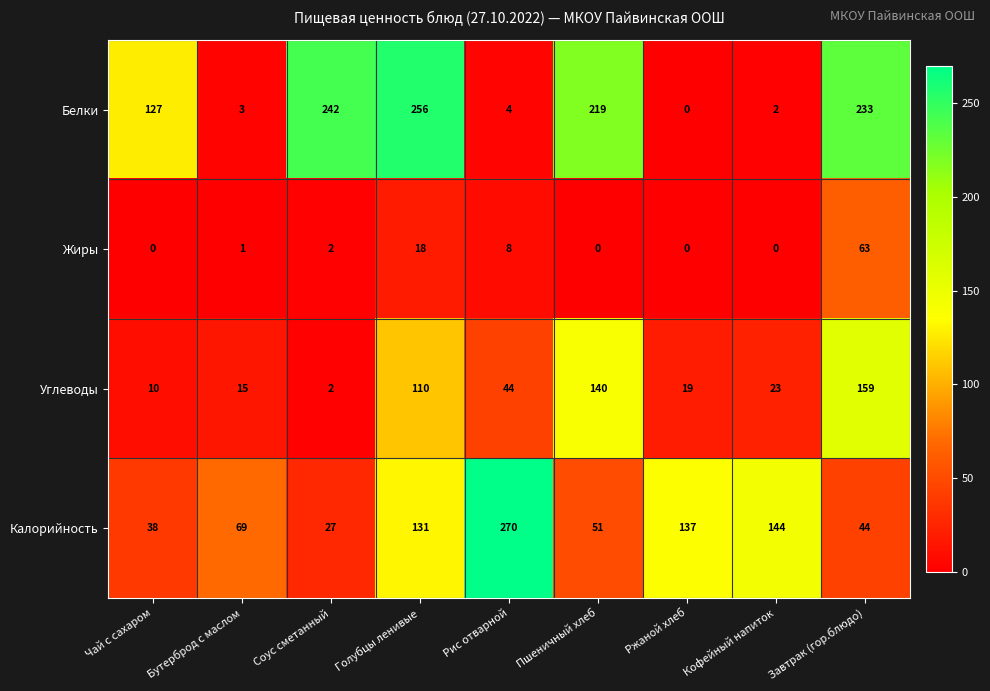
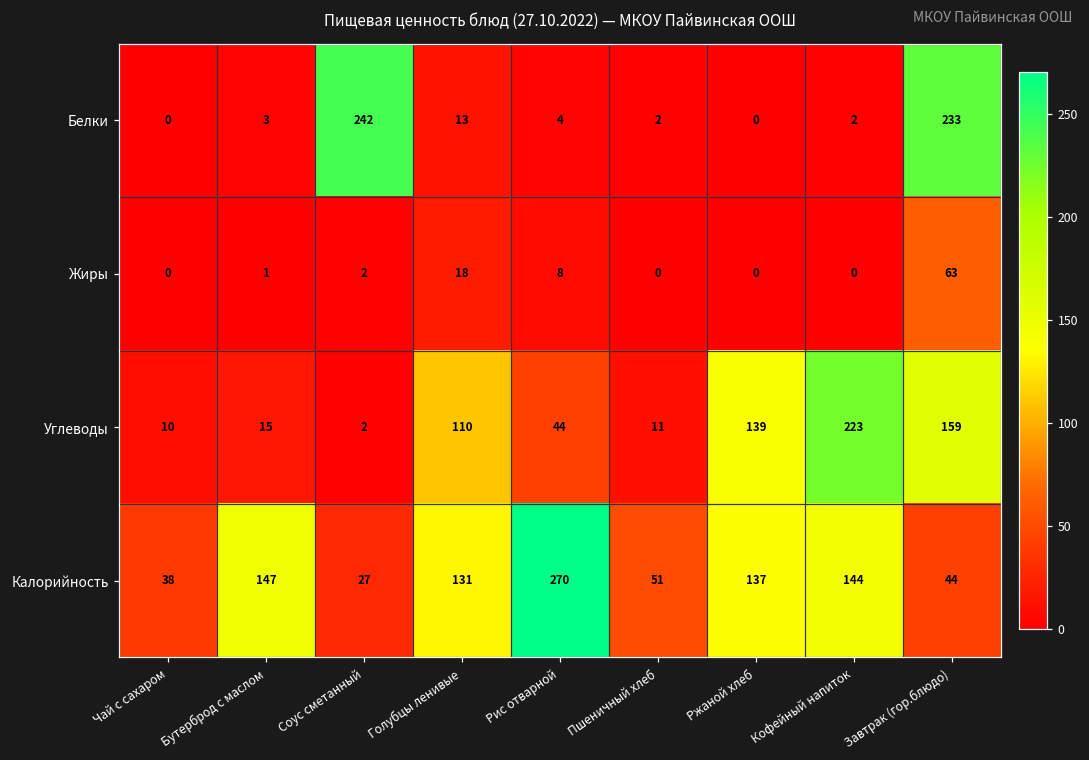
Белки, Чай с сахаром: 127 -> 0
Белки, Голубцы ленивые: 256 -> 13
Белки, Пшеничный хлеб: 219 -> 2
Углеводы, Пшеничный хлеб: 140 -> 11
Углеводы, Ржаной хлеб: 19 -> 139
Углеводы, Кофейный напиток: 23 -> 223
Калорийность, Бутерброд с маслом: 69 -> 147
